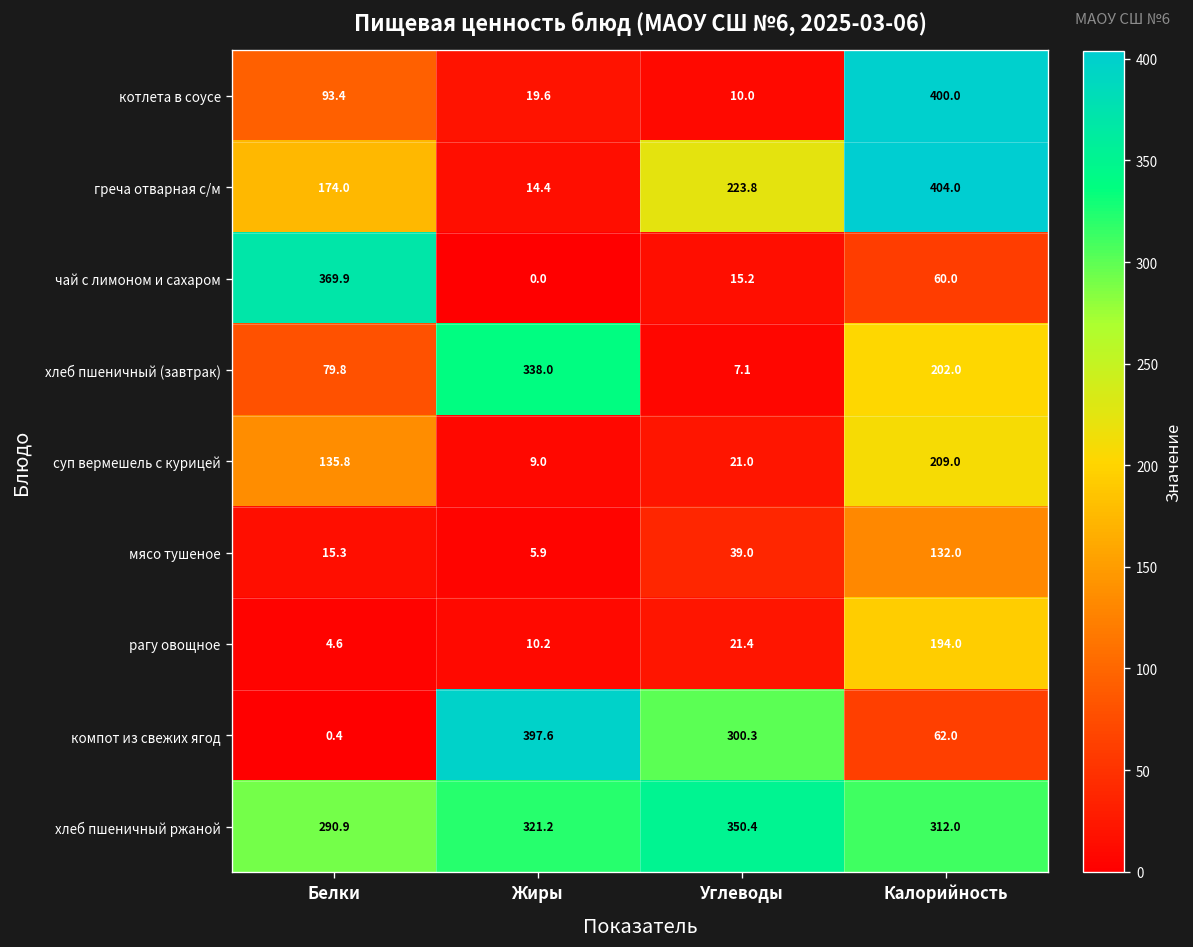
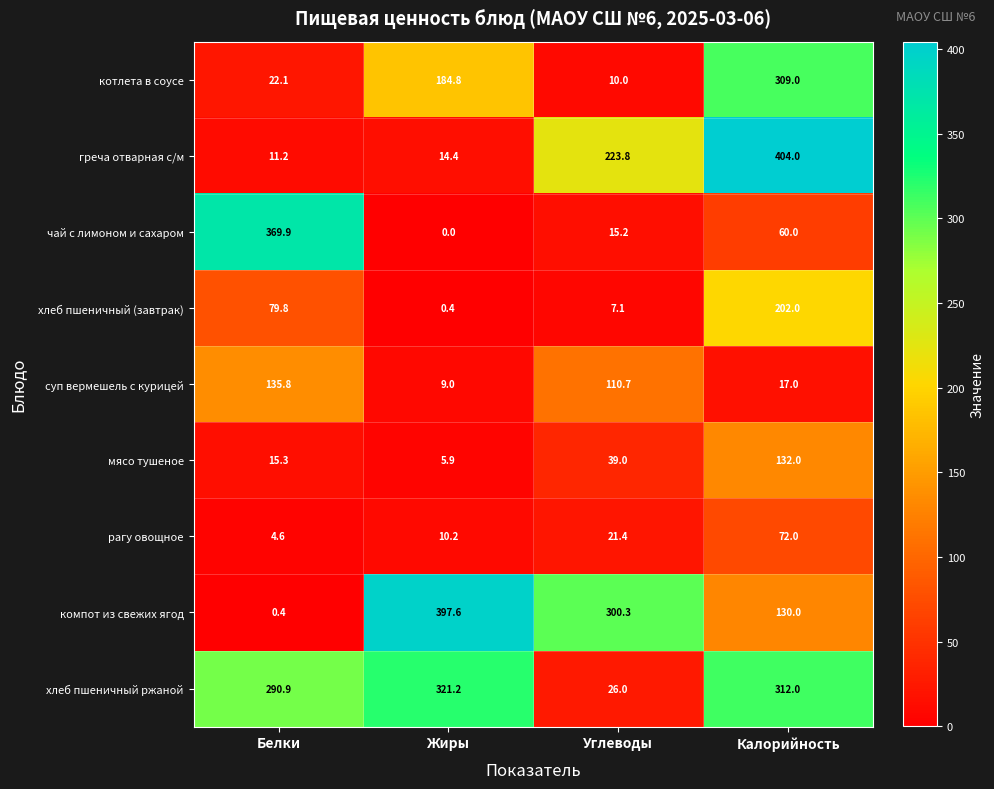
котлета в соусе, Белки: 93.4 -> 22.1
котлета в соусе, Жиры: 19.6 -> 184.8
котлета в соусе, Калорийность: 400.0 -> 309.0
греча отварная с/м, Белки: 174.0 -> 11.2
хлеб пшеничный (завтрак), Жиры: 338.0 -> 0.4
суп вермешель с курицей, Углеводы: 21.0 -> 110.7
суп вермешель с курицей, Калорийность: 209.0 -> 17.0
рагу овощное, Калорийность: 194.0 -> 72.0
компот из свежих ягод, Калорийность: 62.0 -> 130.0
хлеб пшеничный ржаной, Углеводы: 350.4 -> 26.0
